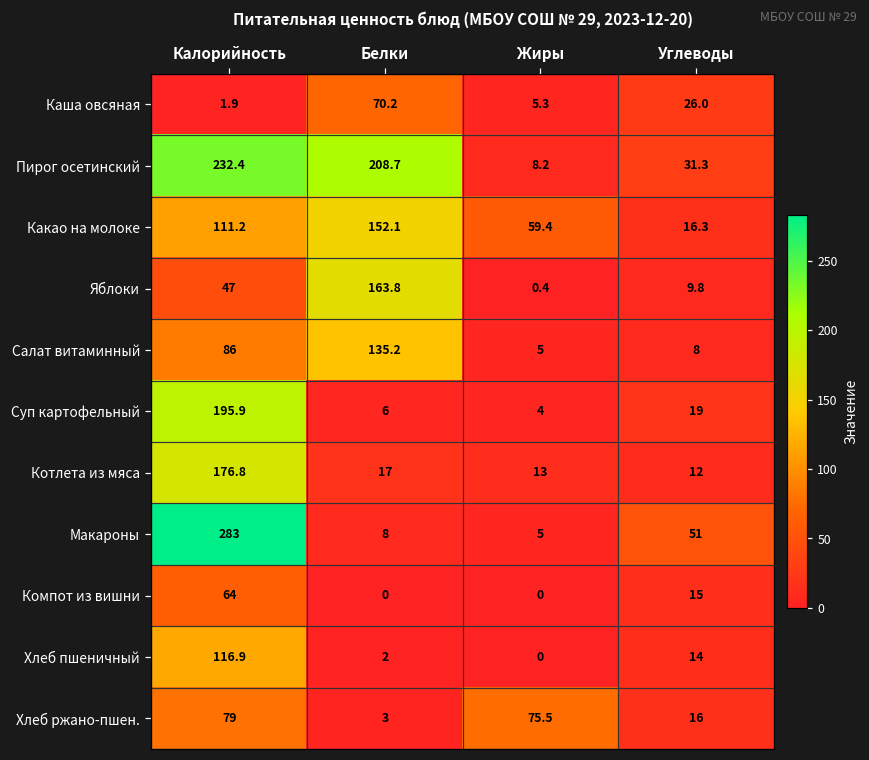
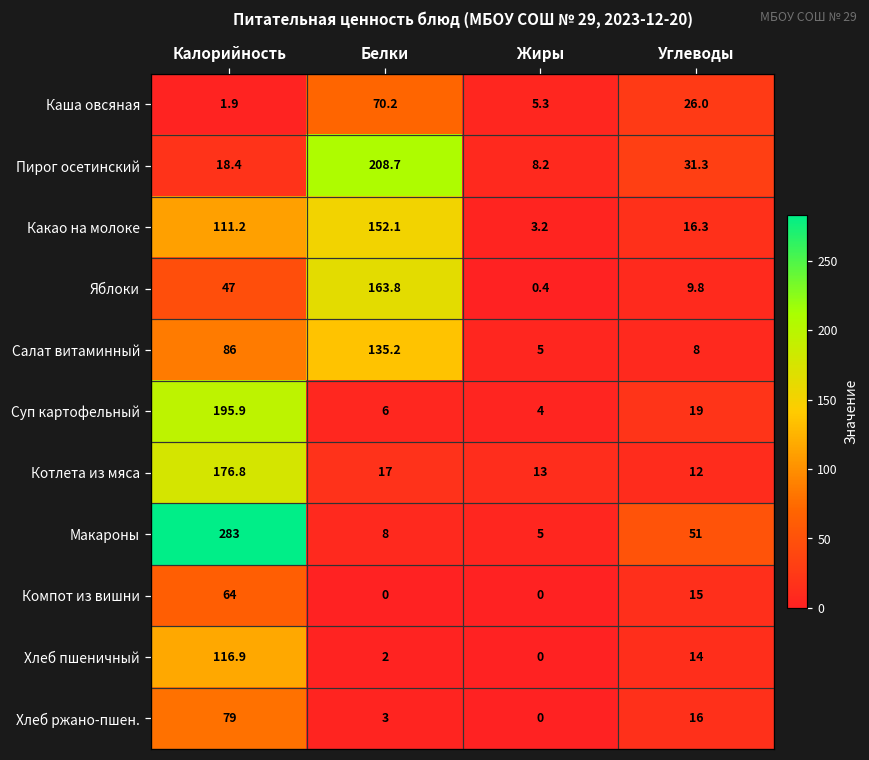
Пирог осетинский, Калорийность: 232.4 -> 18.4
Какао на молоке, Жиры: 59.4 -> 3.2
Хлеб ржано-пшен., Жиры: 75.5 -> 0
